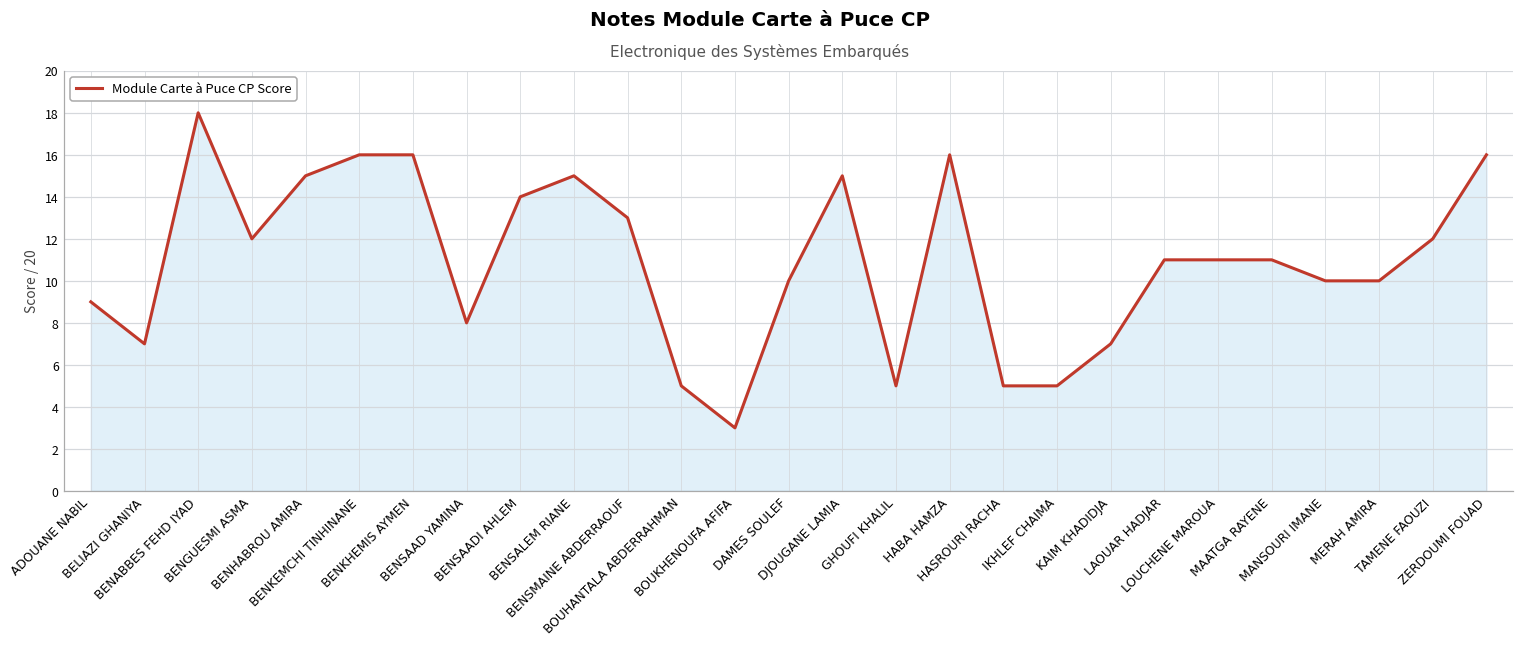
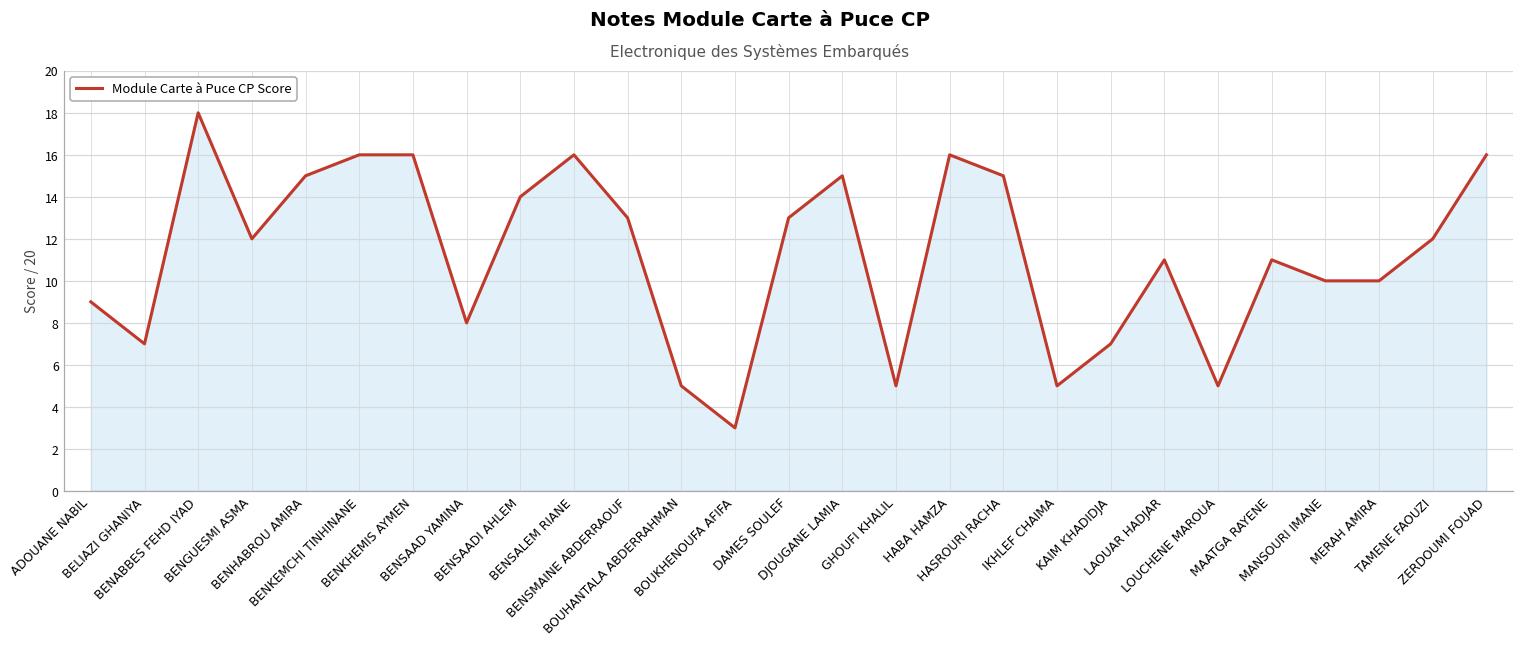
BENSALEM RIANE: 15 -> 16
DAMES SOULEF: 10 -> 13
HASROURI RACHA: 5 -> 15
LOUCHENE MAROUA: 11 -> 5
